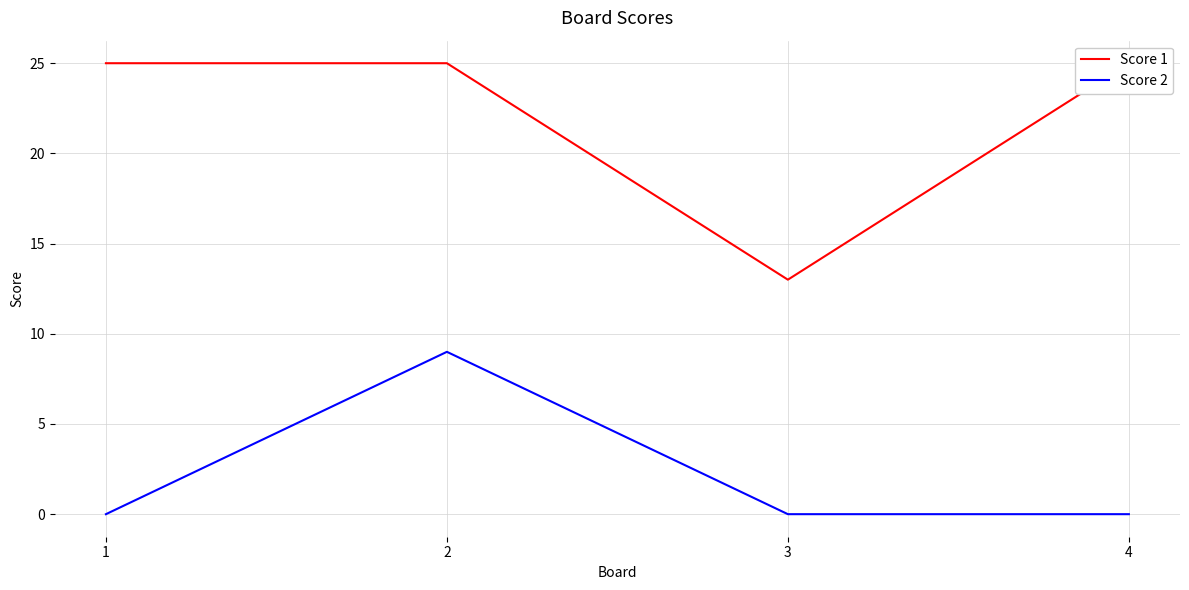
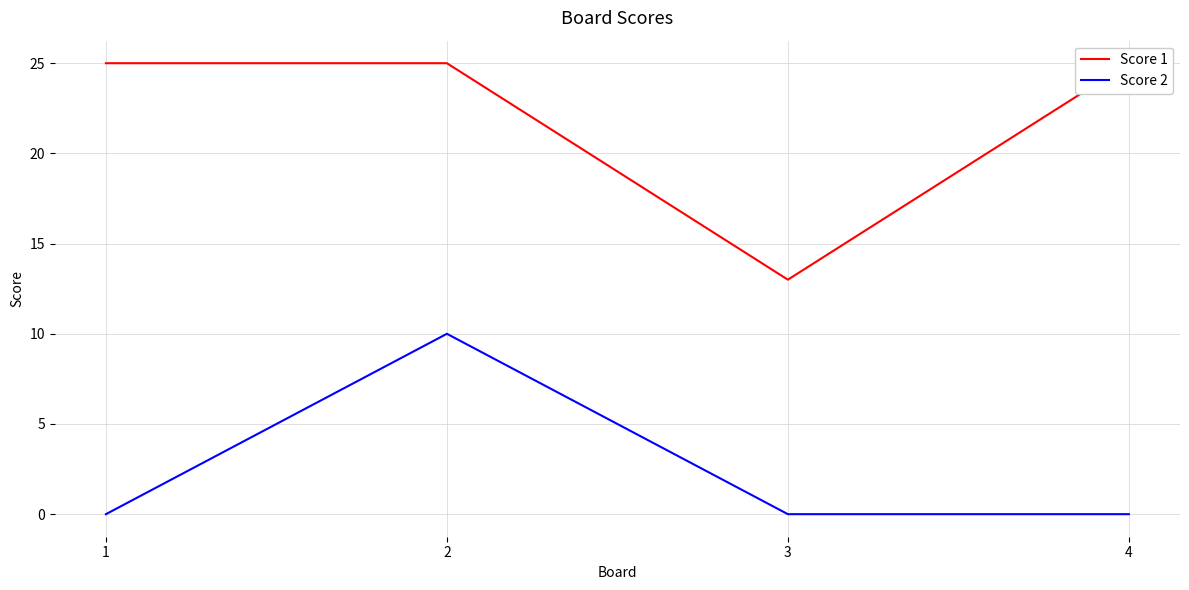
Score 2, 2: 9 -> 10
